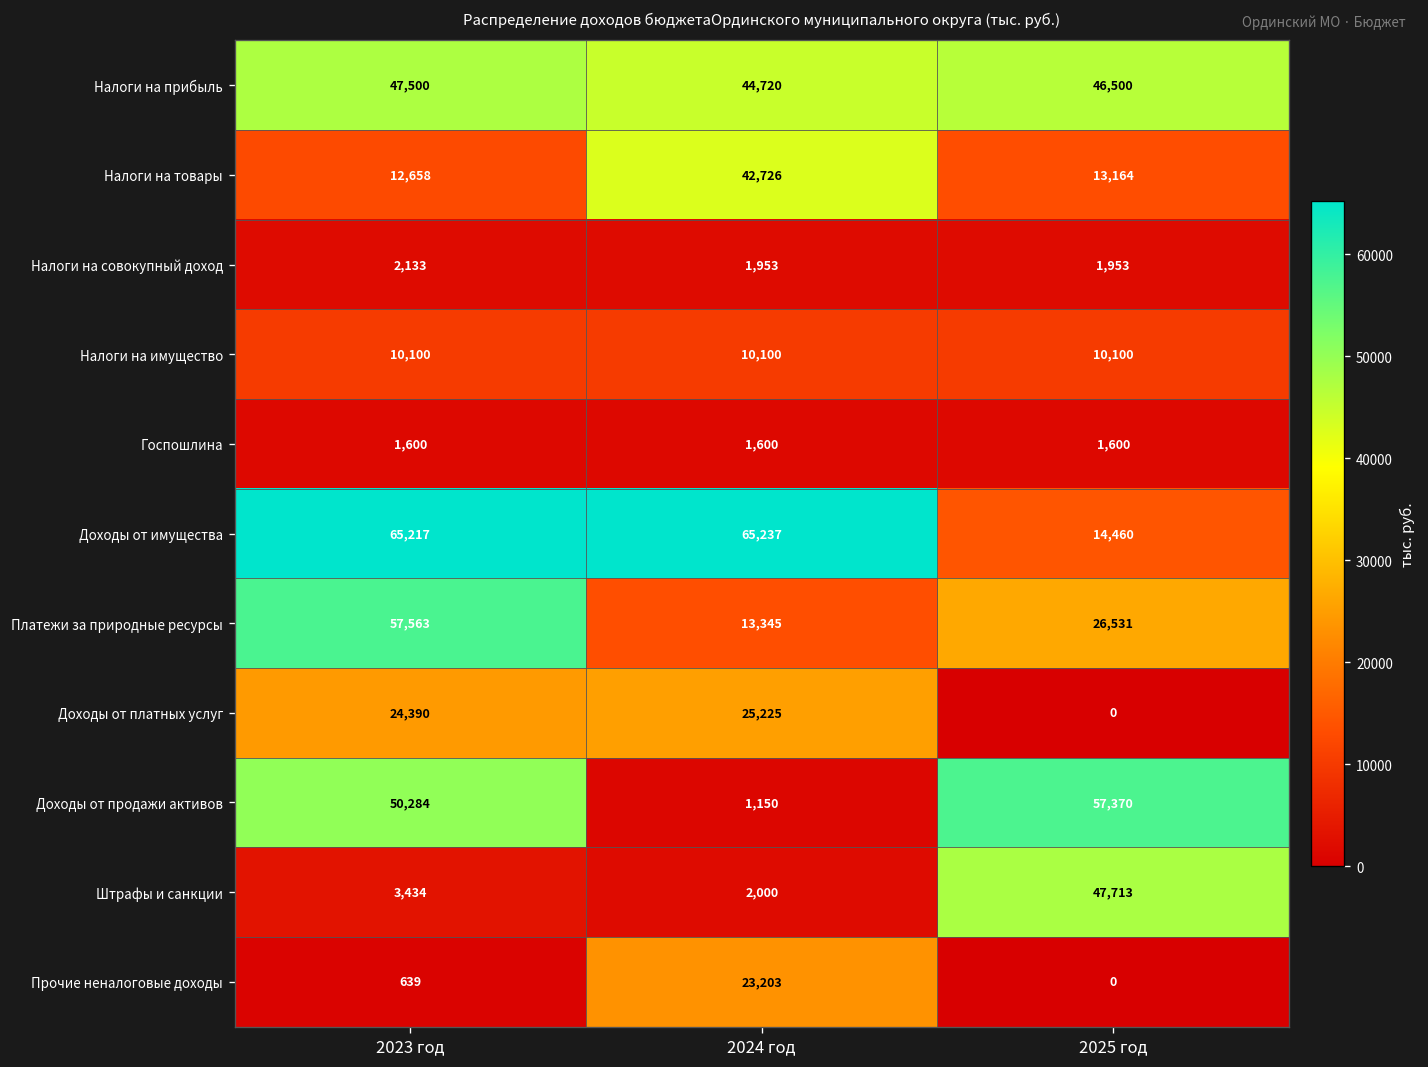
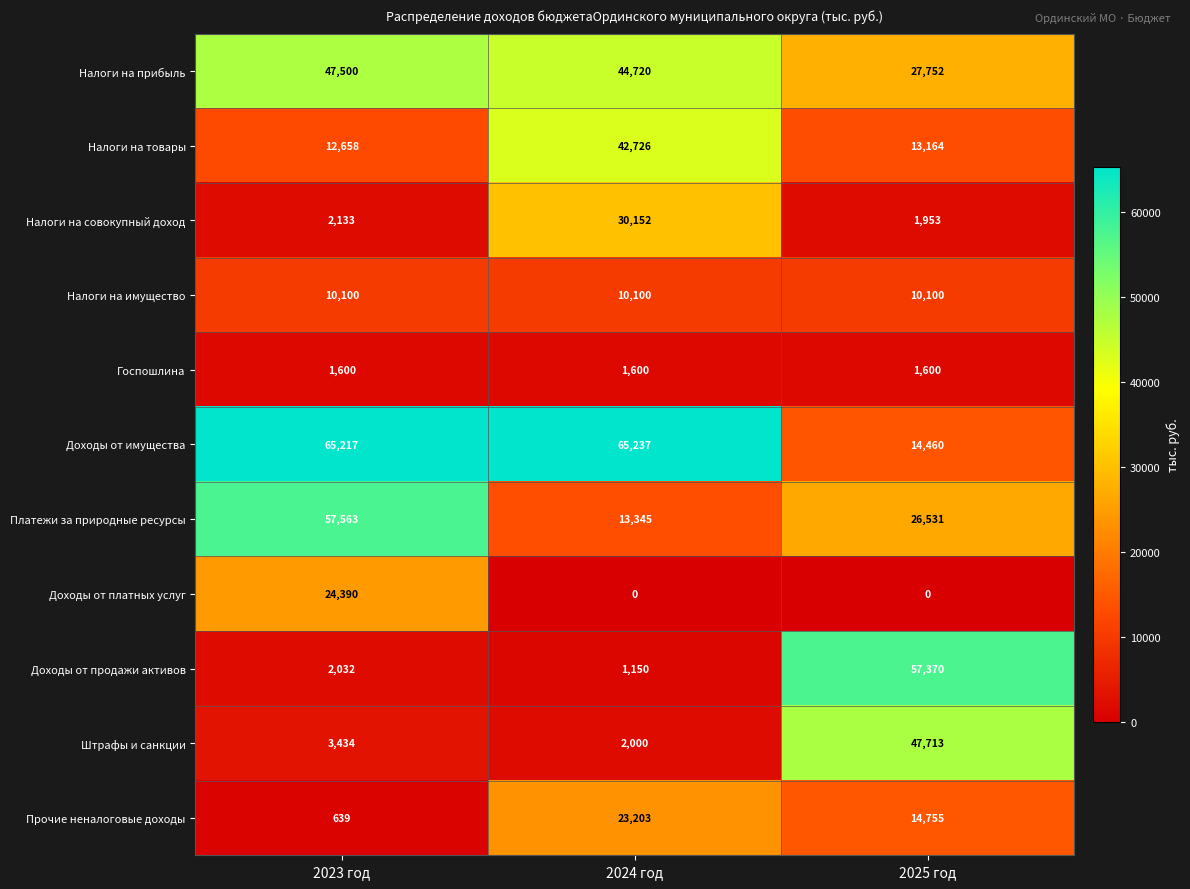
Налоги на прибыль, 2025 год: 46,500 -> 27,752
Налоги на совокупный доход, 2024 год: 1,953 -> 30,152
Доходы от платных услуг, 2024 год: 25,225 -> 0
Доходы от продажи активов, 2023 год: 50,284 -> 2,032
Прочие неналоговые доходы, 2025 год: 0 -> 14,755
